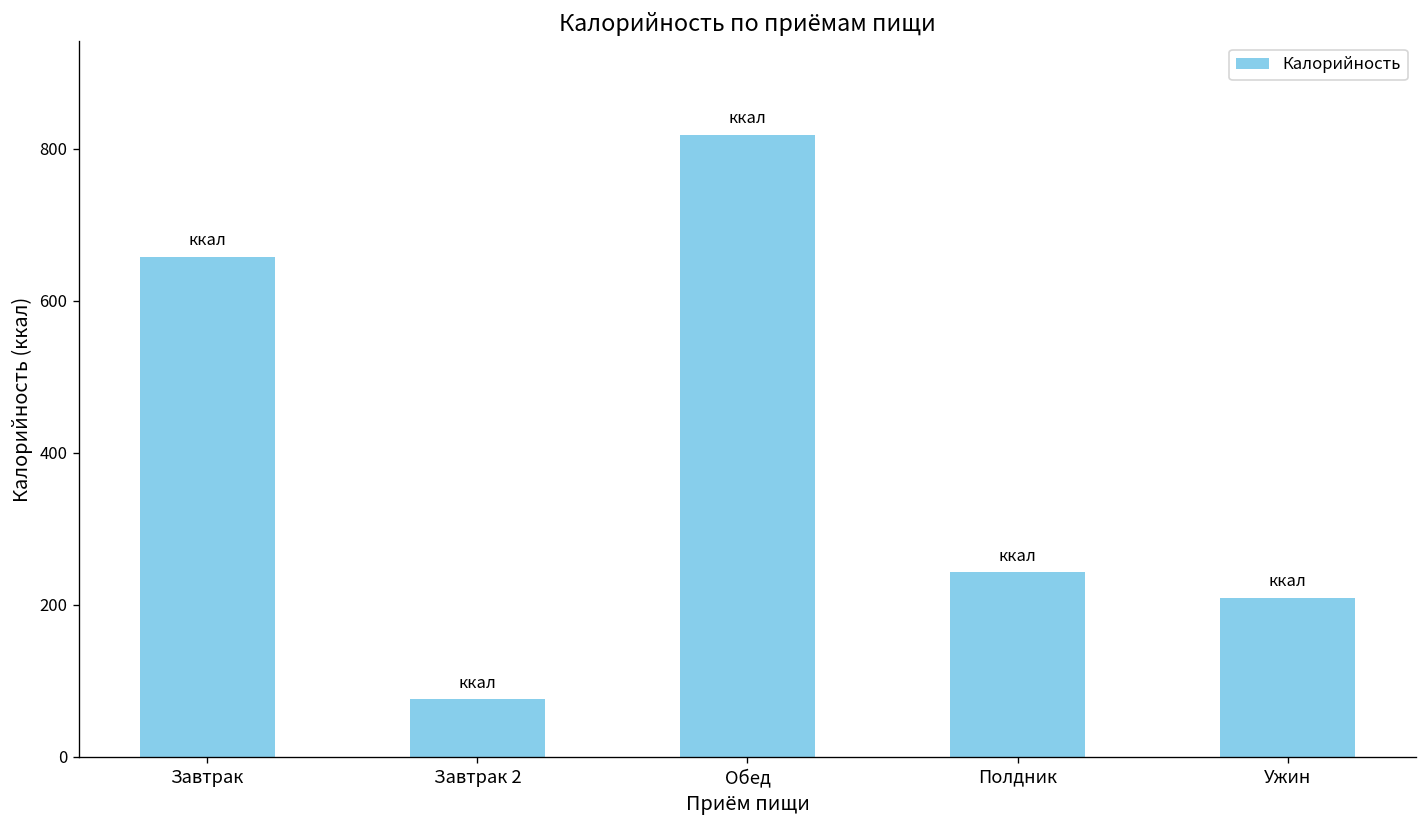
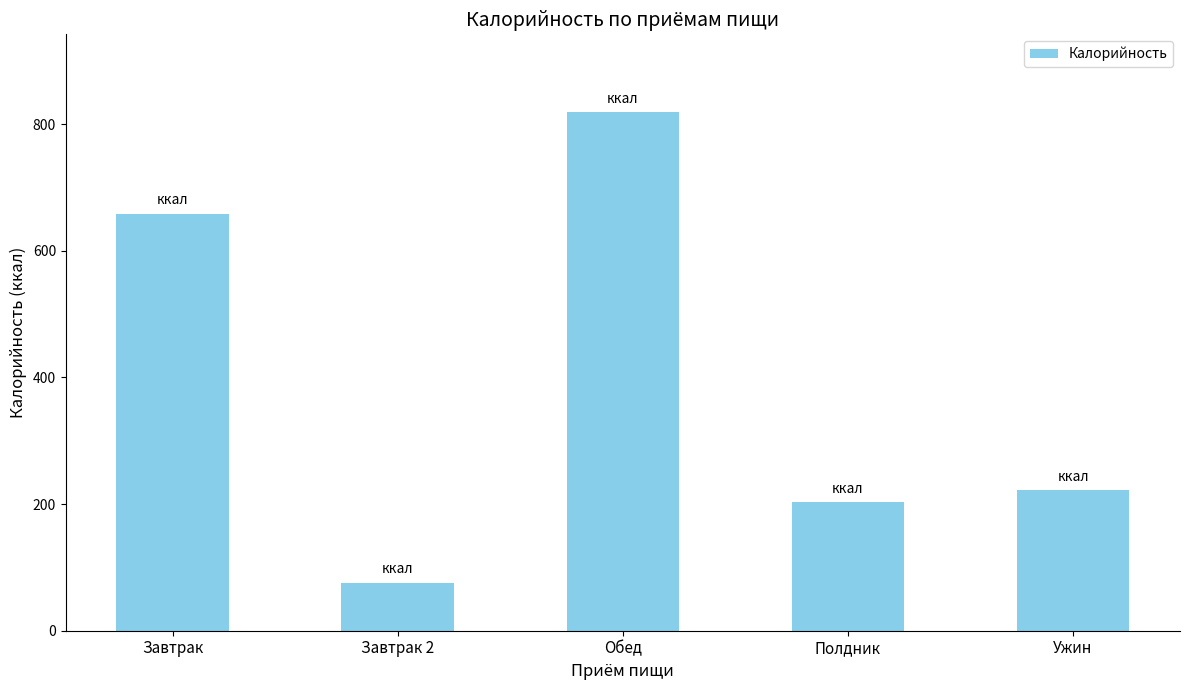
Полдник: 240 -> 200
Ужин: 210 -> 220
